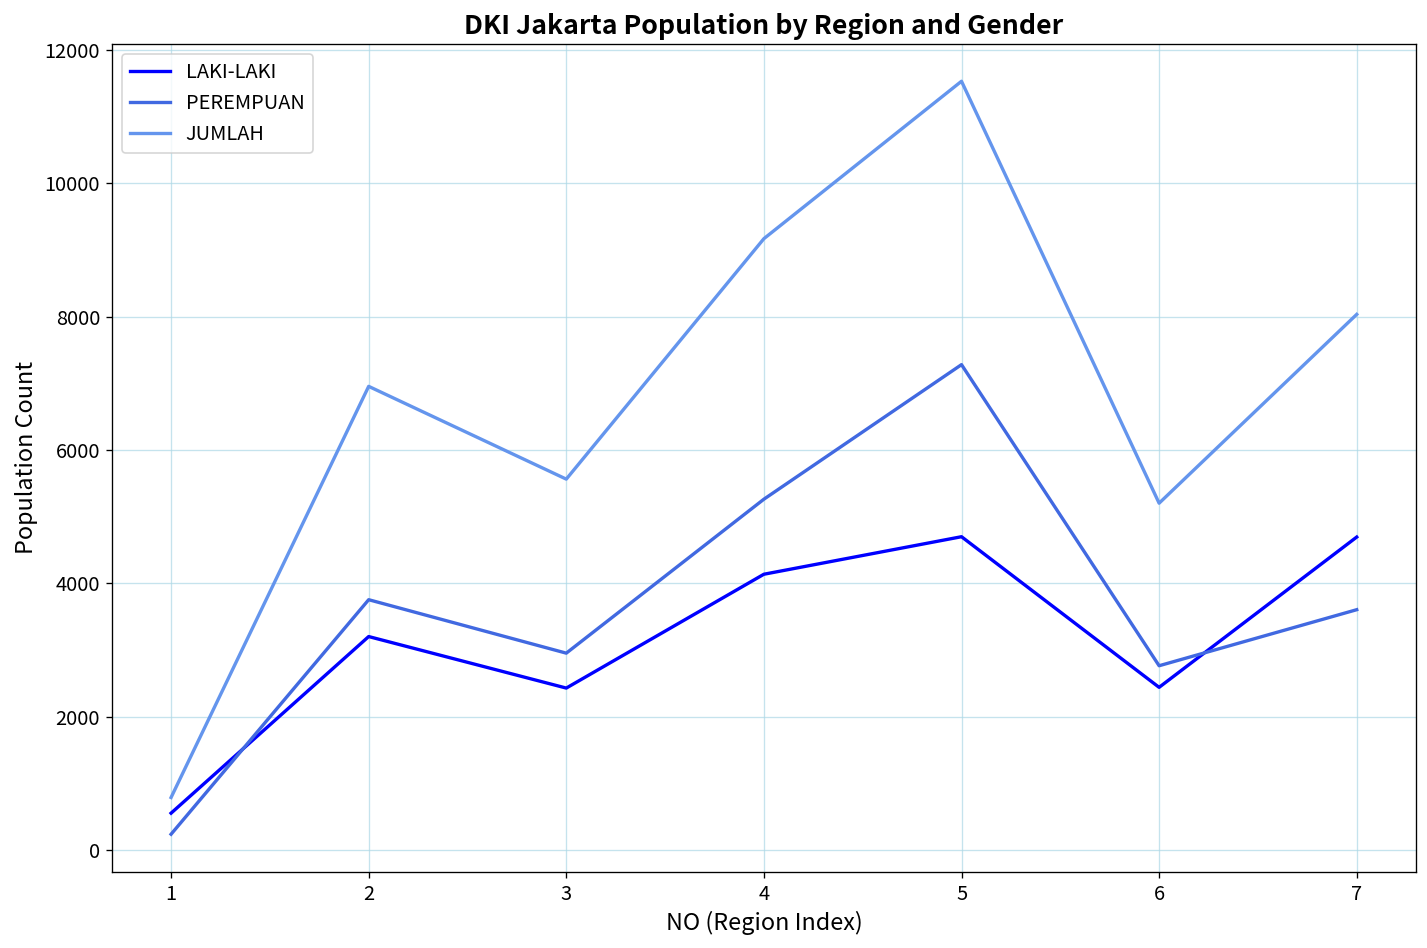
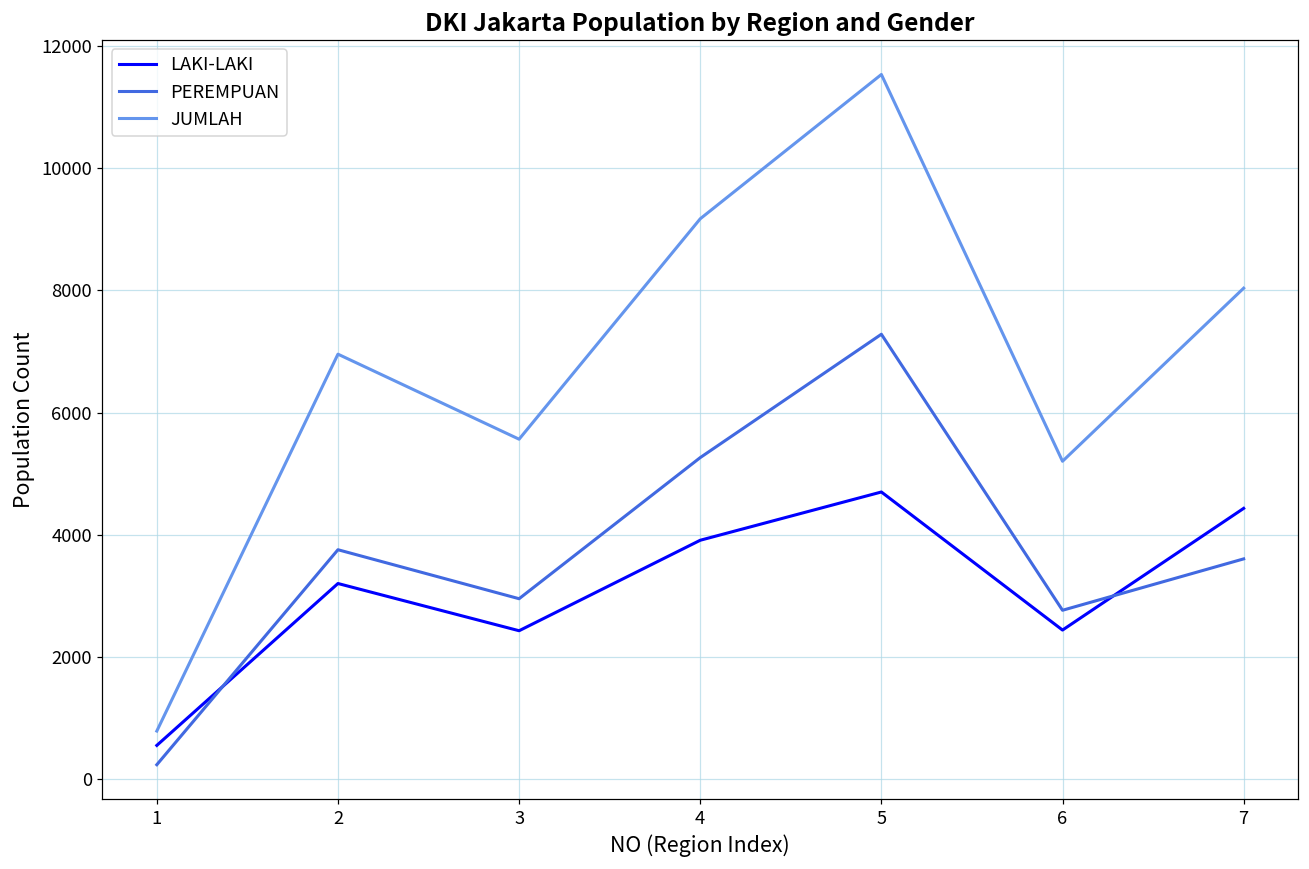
LAKI-LAKI, 4: 4100 -> 3900
LAKI-LAKI, 7: 4700 -> 4400
